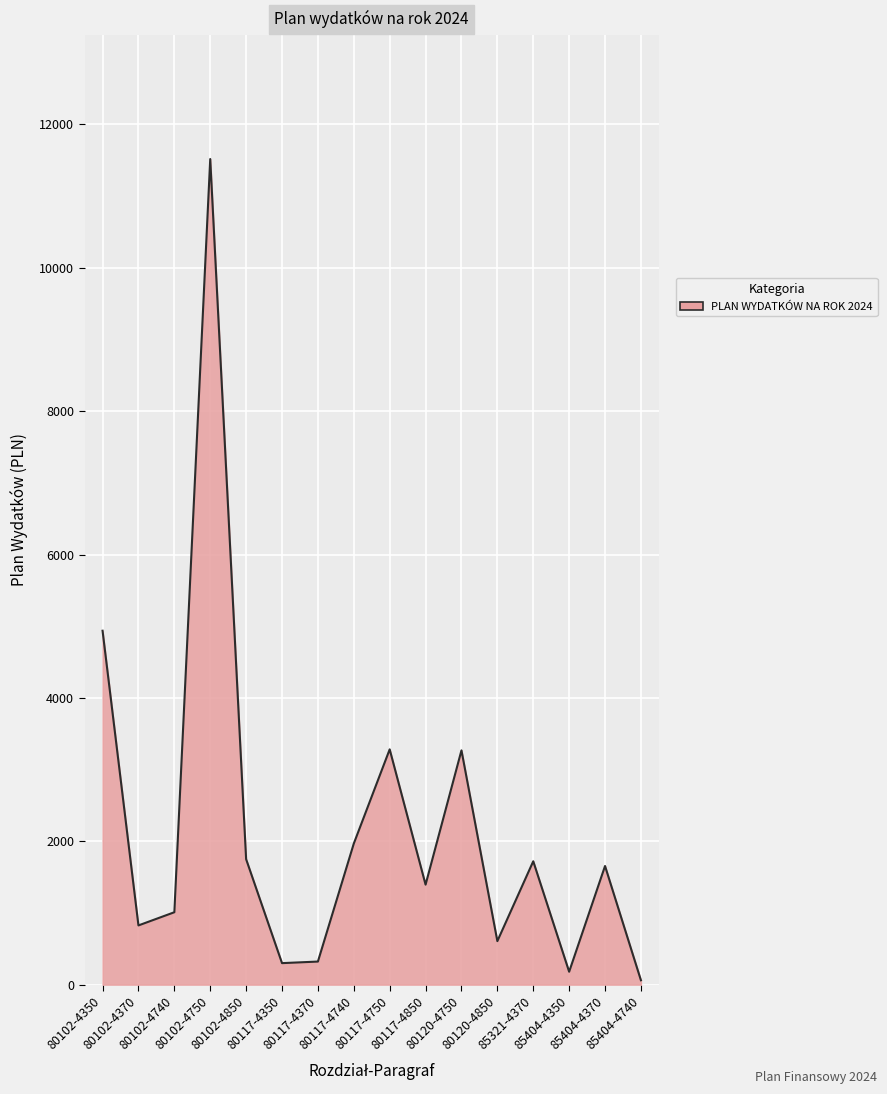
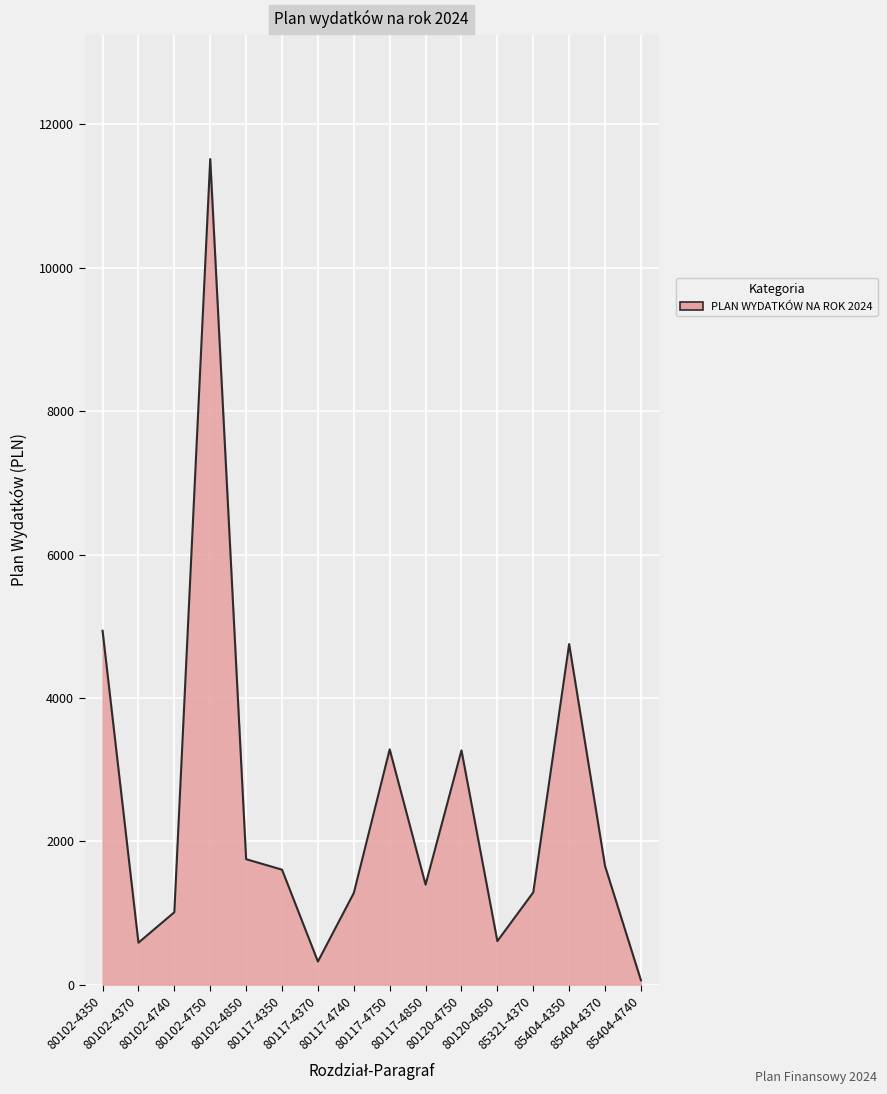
80102-4370: 800 -> 600
80117-4350: 300 -> 1600
80117-4740: 2000 -> 1300
85321-4370: 1700 -> 1300
85404-4350: 200 -> 4800
